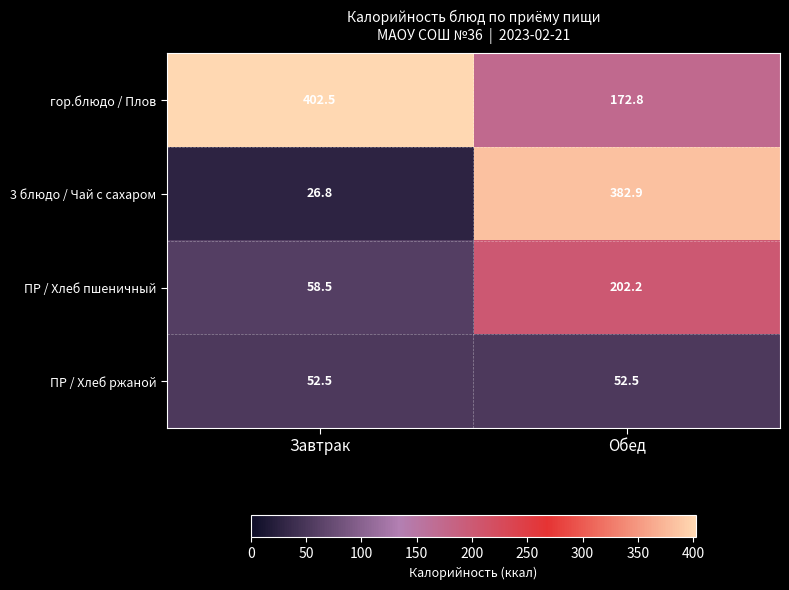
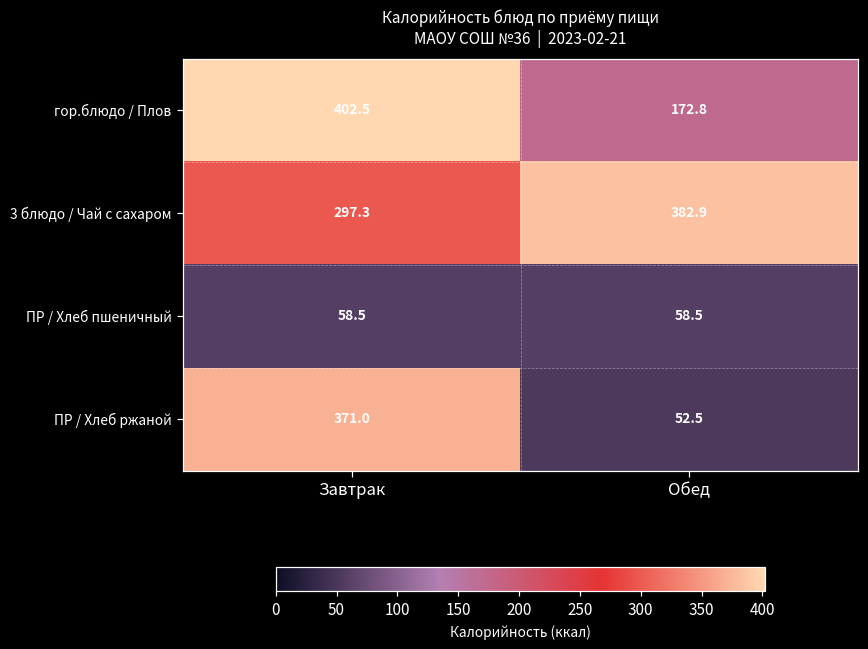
3 блюдо / Чай с сахаром, Завтрак: 26.8 -> 297.3
ПР / Хлеб пшеничный, Обед: 202.2 -> 58.5
ПР / Хлеб ржаной, Завтрак: 52.5 -> 371.0
